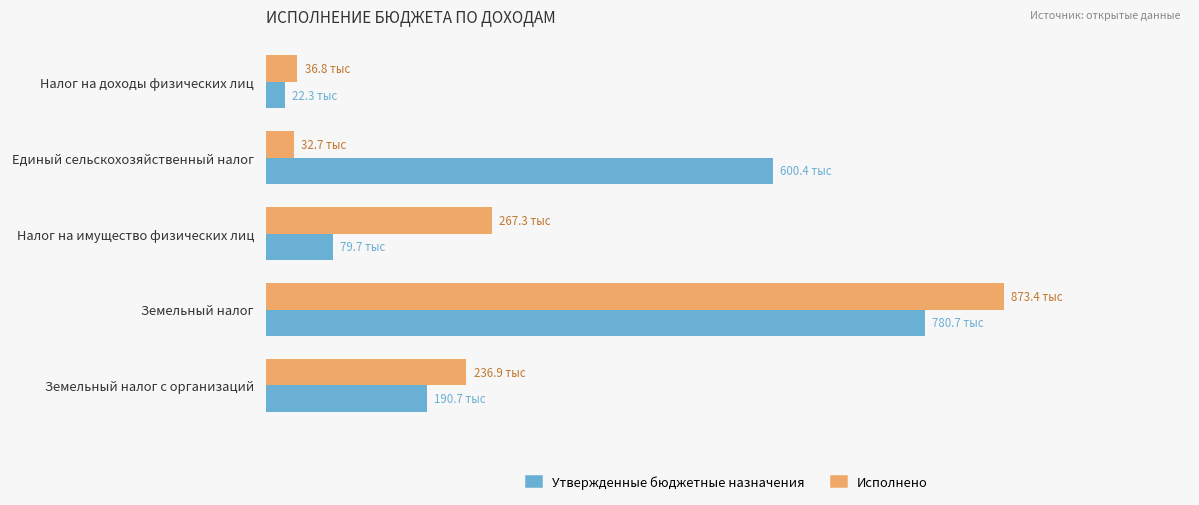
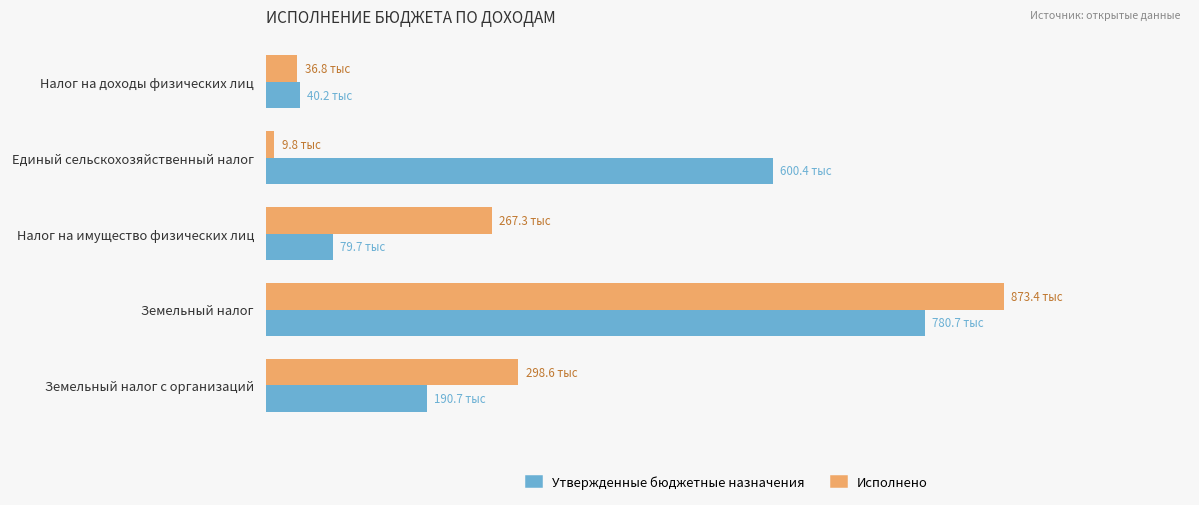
Утвержденные бюджетные назначения, Налог на доходы физических лиц: 22.3 -> 40.2
Исполнено, Единый сельскохозяйственный налог: 32.7 -> 9.8
Исполнено, Земельный налог с организаций: 236.9 -> 298.6
